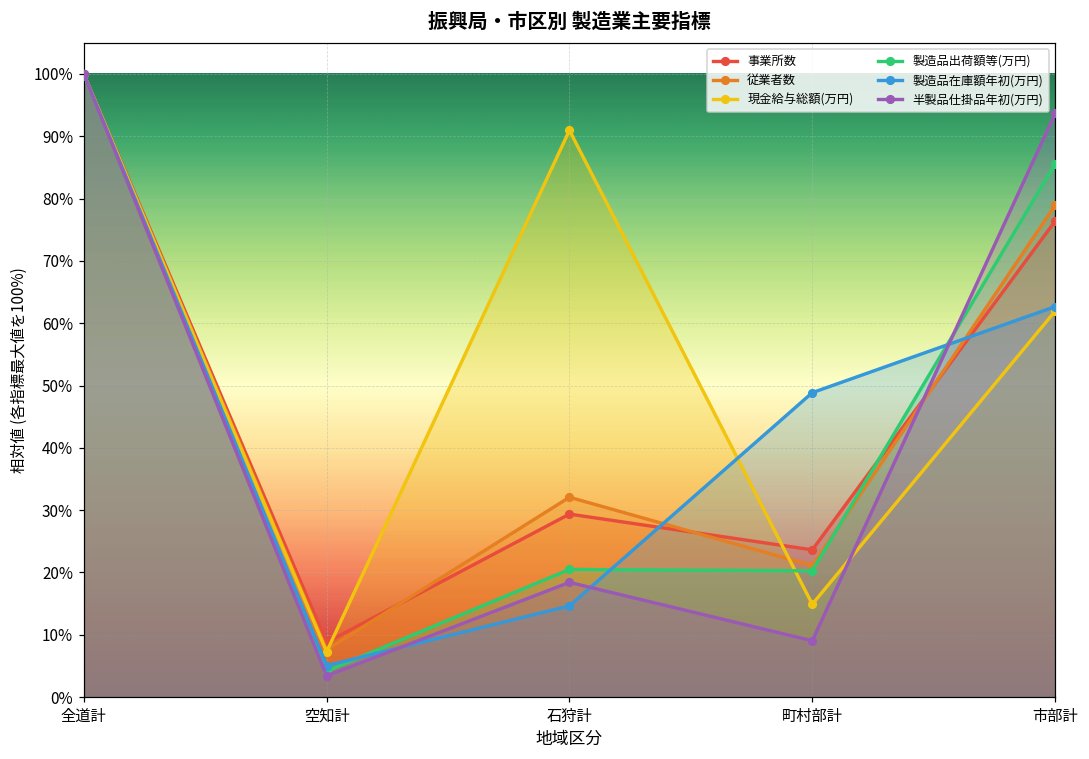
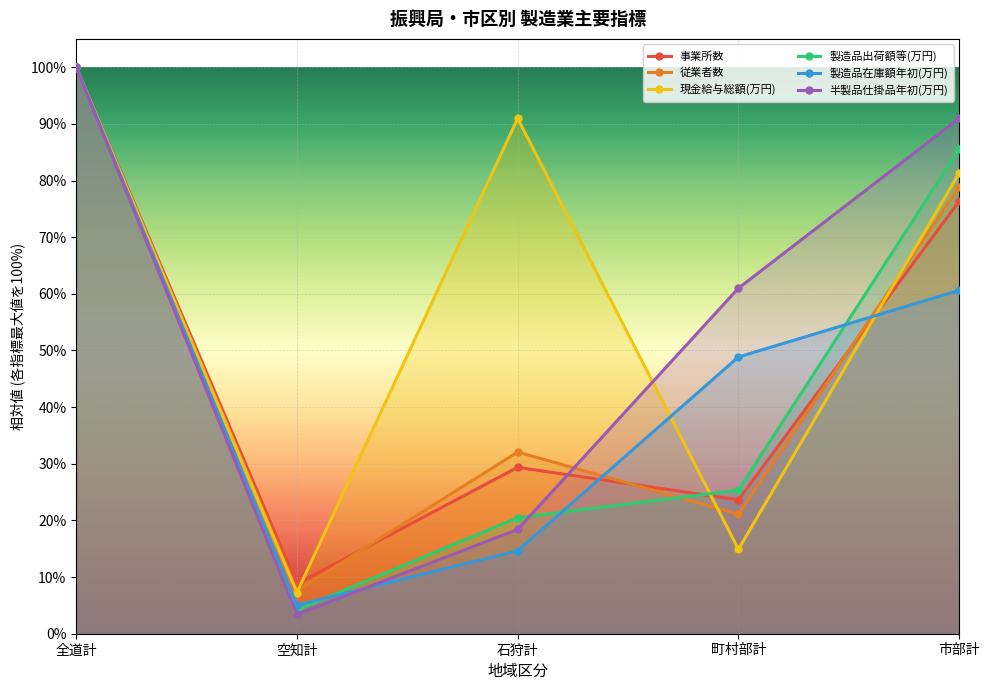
製造品出荷額等(万円), 町村部計: 20% -> 25%
半製品仕掛品年初(万円), 町村部計: 9% -> 61%
現金給与総額(万円), 市部計: 62% -> 81%
製造品在庫額年初(万円), 市部計: 63% -> 61%
半製品仕掛品年初(万円), 市部計: 94% -> 91%
